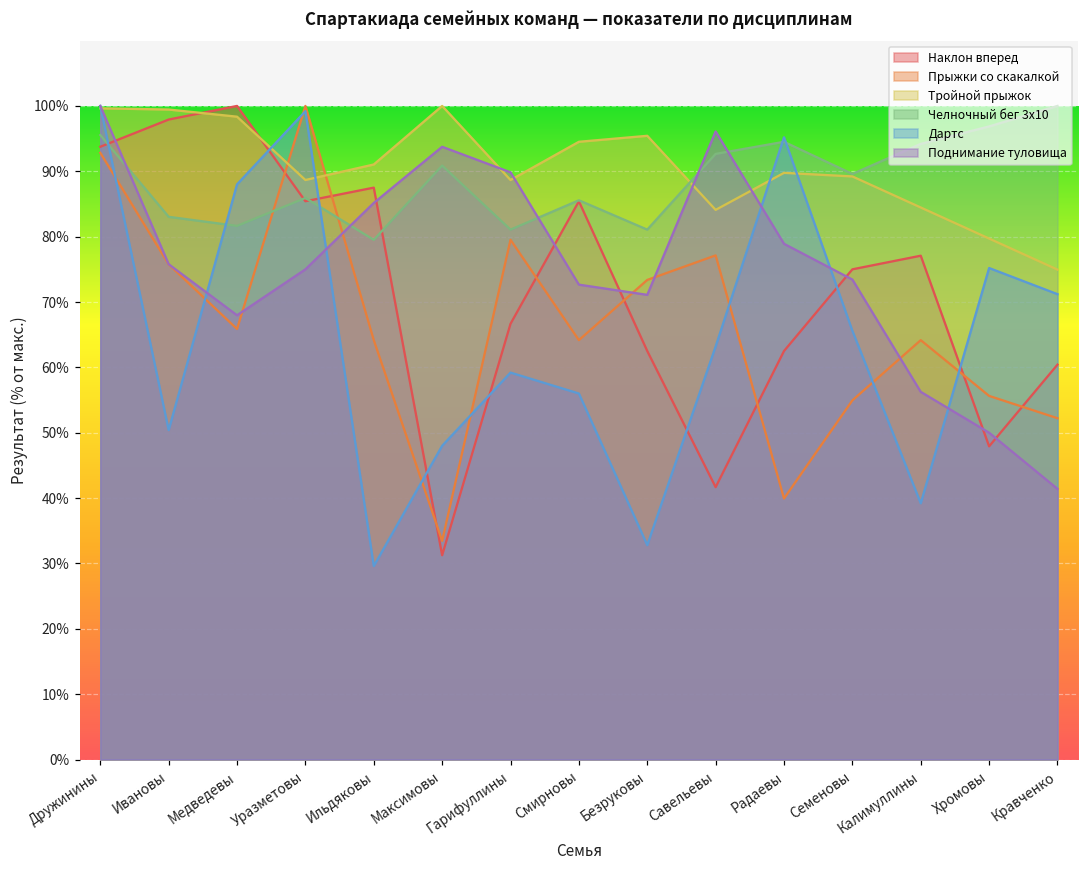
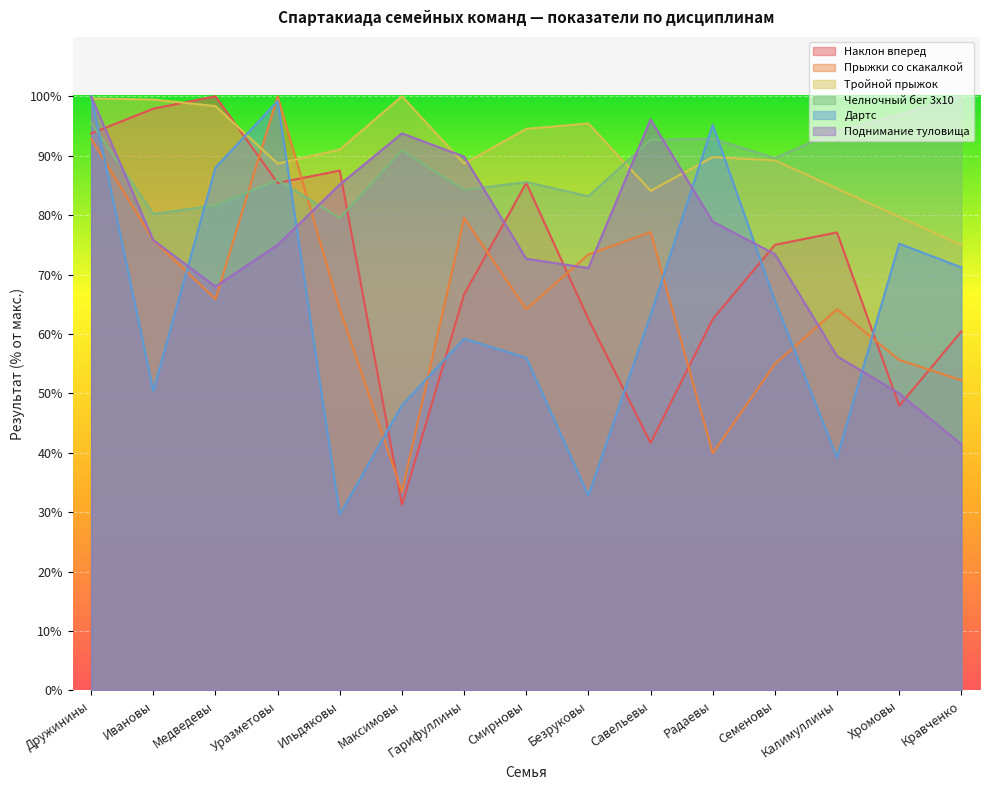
Челночный бег 3х10, Ивановы: 83% -> 80%
Челночный бег 3х10, Гарифуллины: 81% -> 84%
Челночный бег 3х10, Безруковы: 81% -> 83%
Челночный бег 3х10, Радаевы: 95% -> 93%
